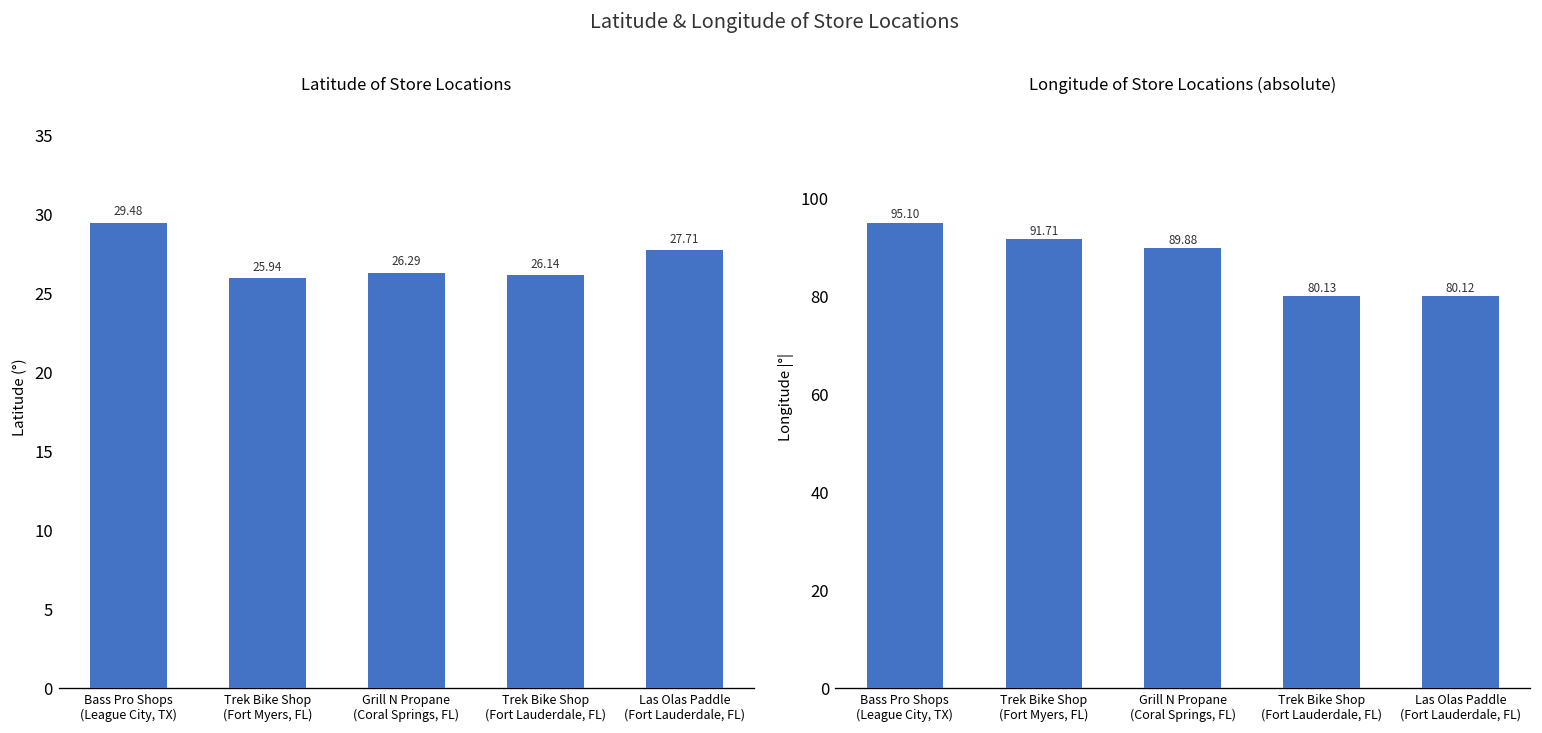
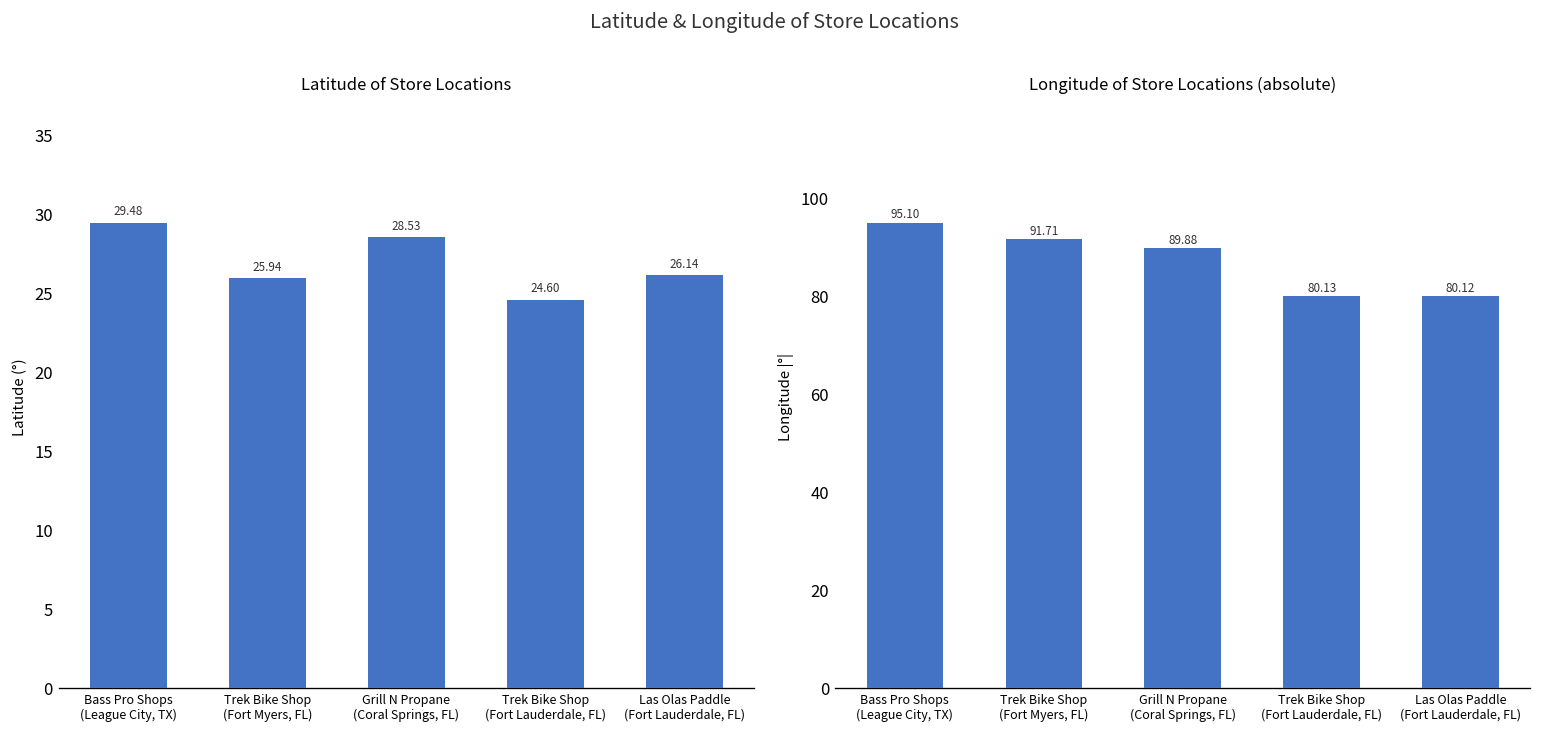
Latitude of Store Locations, Grill N Propane (Coral Springs, FL): 26.29 -> 28.53
Latitude of Store Locations, Trek Bike Shop (Fort Lauderdale, FL): 26.14 -> 24.60
Latitude of Store Locations, Las Olas Paddle (Fort Lauderdale, FL): 27.71 -> 26.14
